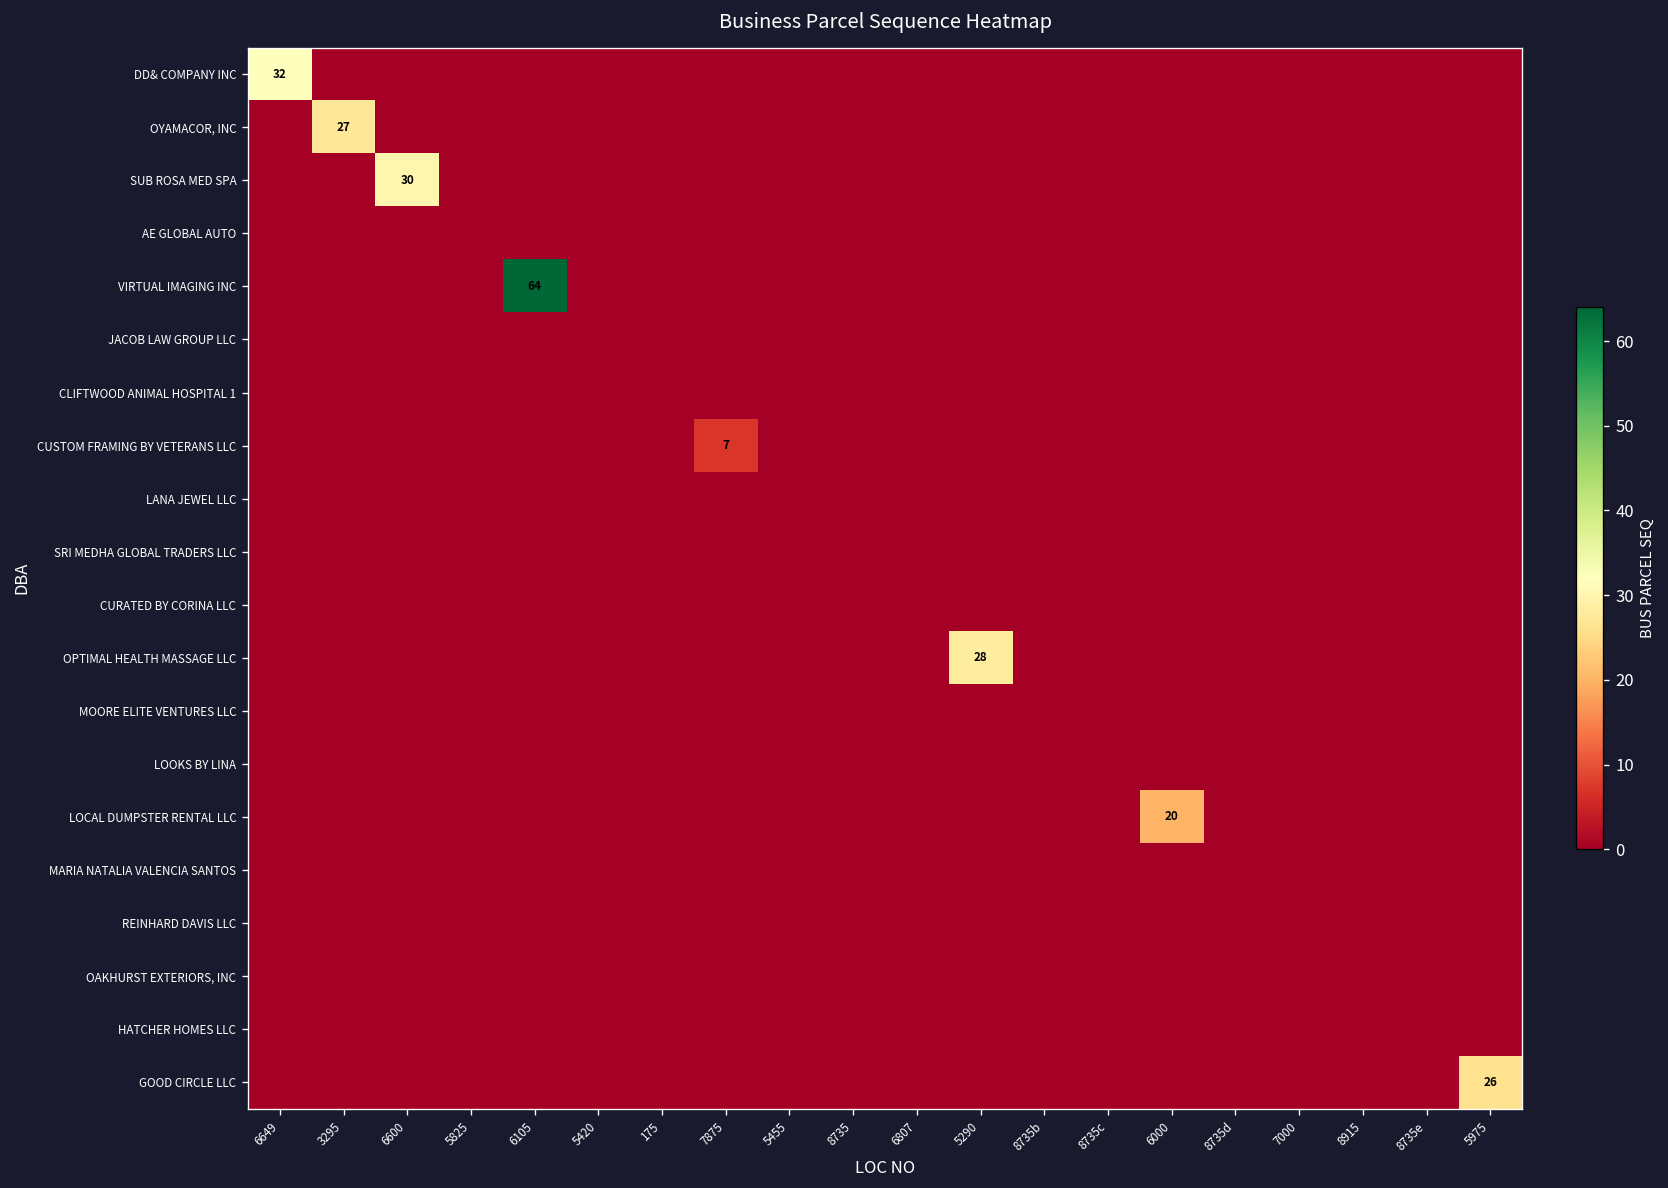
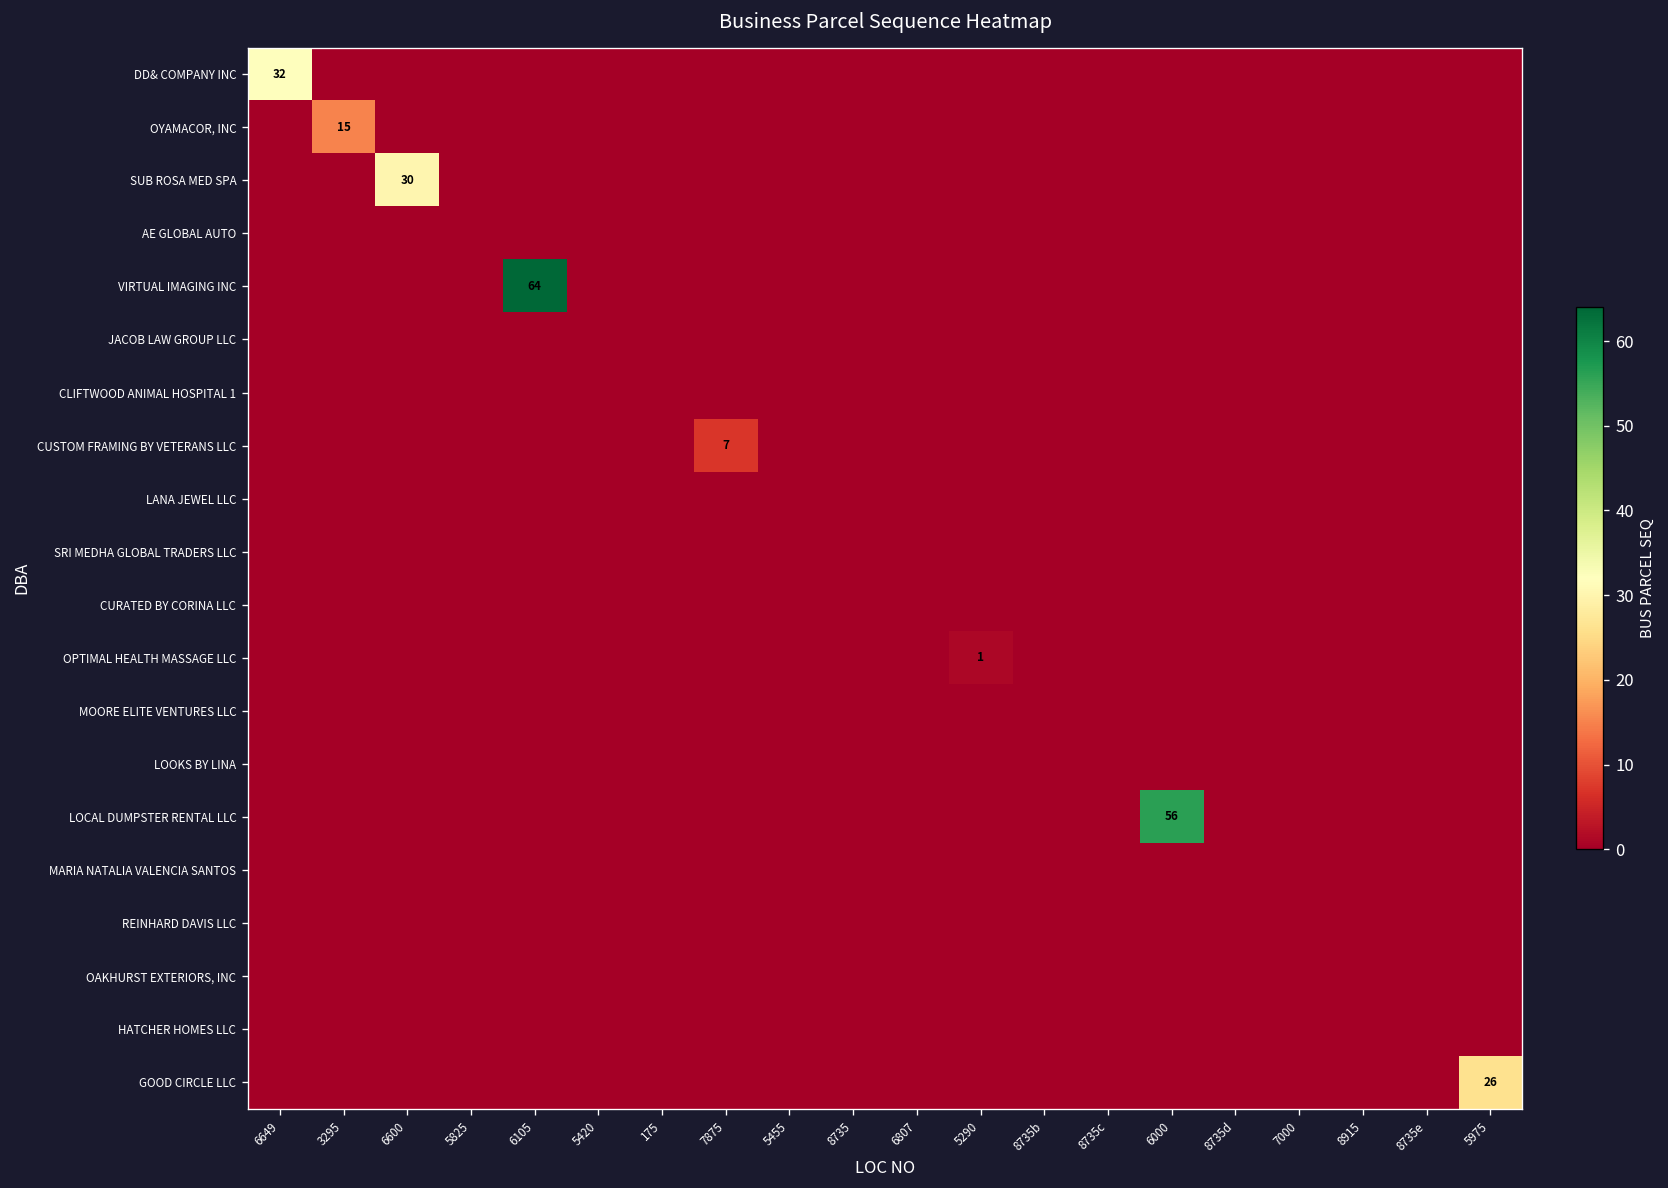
OYAMACOR, INC, 3295: 27 -> 15
OPTIMAL HEALTH MASSAGE LLC, 5290: 28 -> 1
LOCAL DUMPSTER RENTAL LLC, 6000: 20 -> 56
